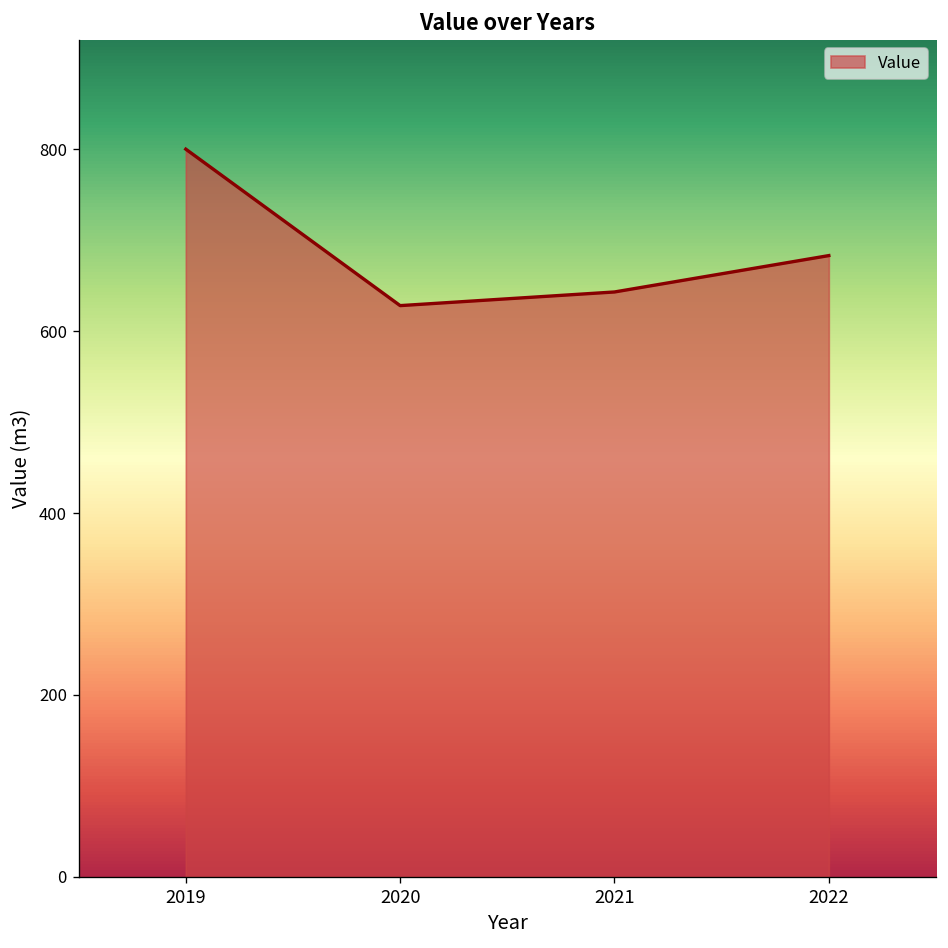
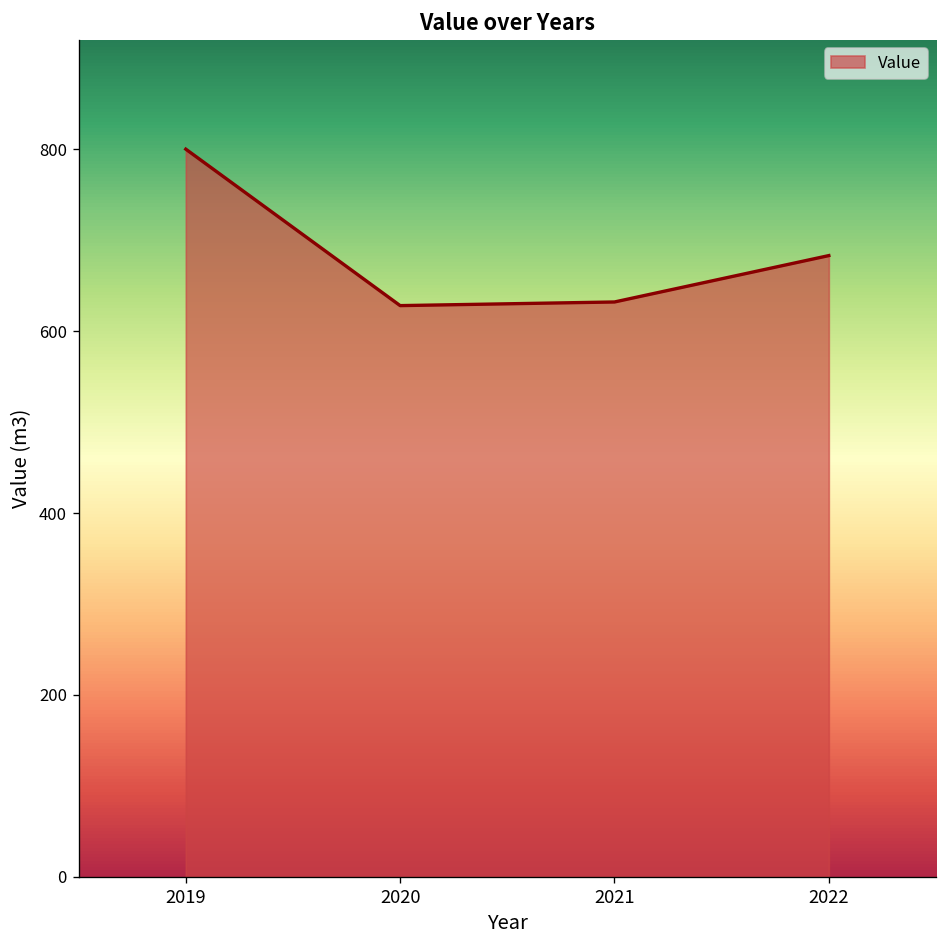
2021: 640 -> 630
